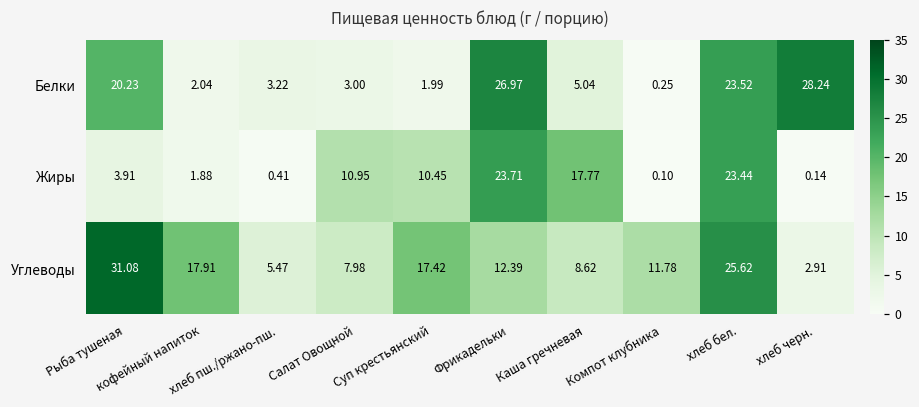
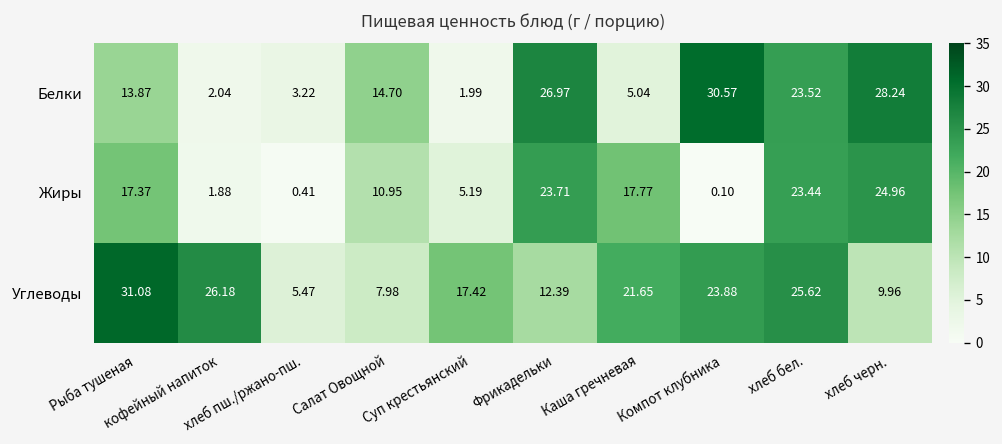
Белки, Рыба тушеная: 20.23 -> 13.87
Белки, Салат Овощной: 3.00 -> 14.70
Белки, Компот клубника: 0.25 -> 30.57
Жиры, Рыба тушеная: 3.91 -> 17.37
Жиры, Суп крестьянский: 10.45 -> 5.19
Жиры, хлеб черн.: 0.14 -> 24.96
Углеводы, кофейный напиток: 17.91 -> 26.18
Углеводы, Каша гречневая: 8.62 -> 21.65
Углеводы, Компот клубника: 11.78 -> 23.88
Углеводы, хлеб черн.: 2.91 -> 9.96
